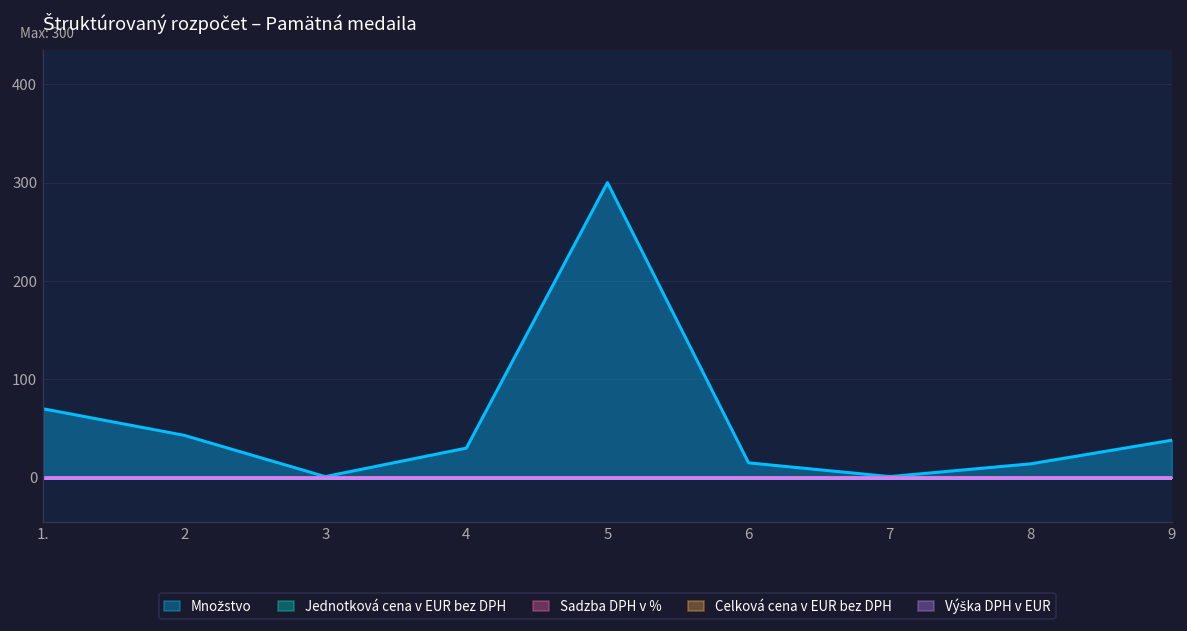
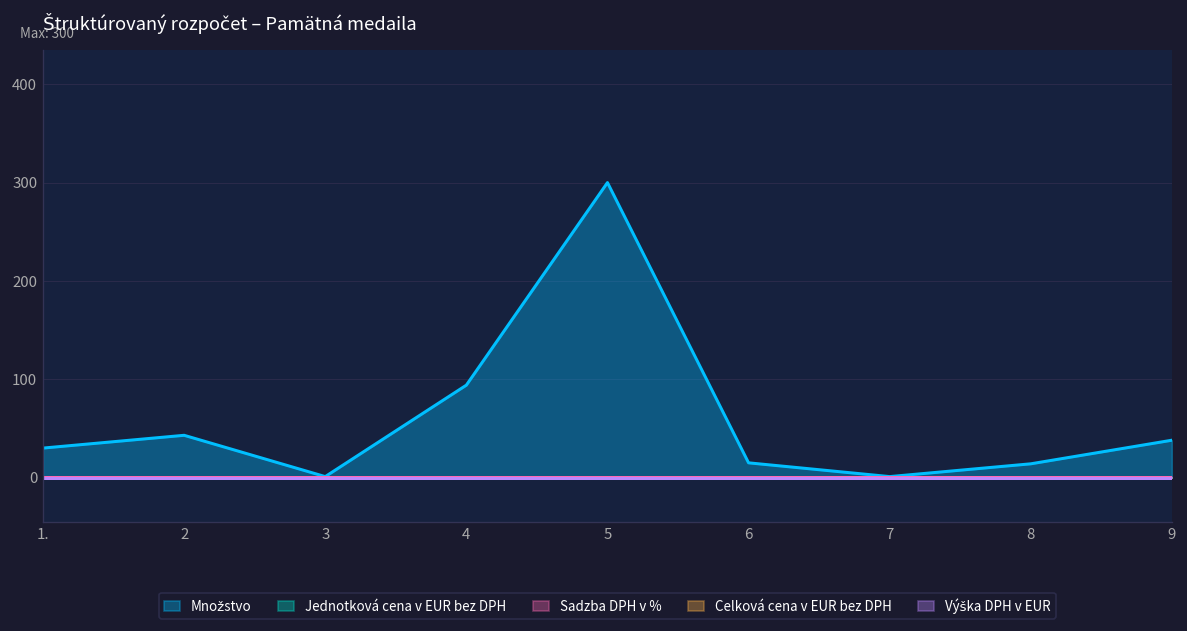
Množstvo, 1.: 70 -> 30
Množstvo, 4: 30 -> 90
